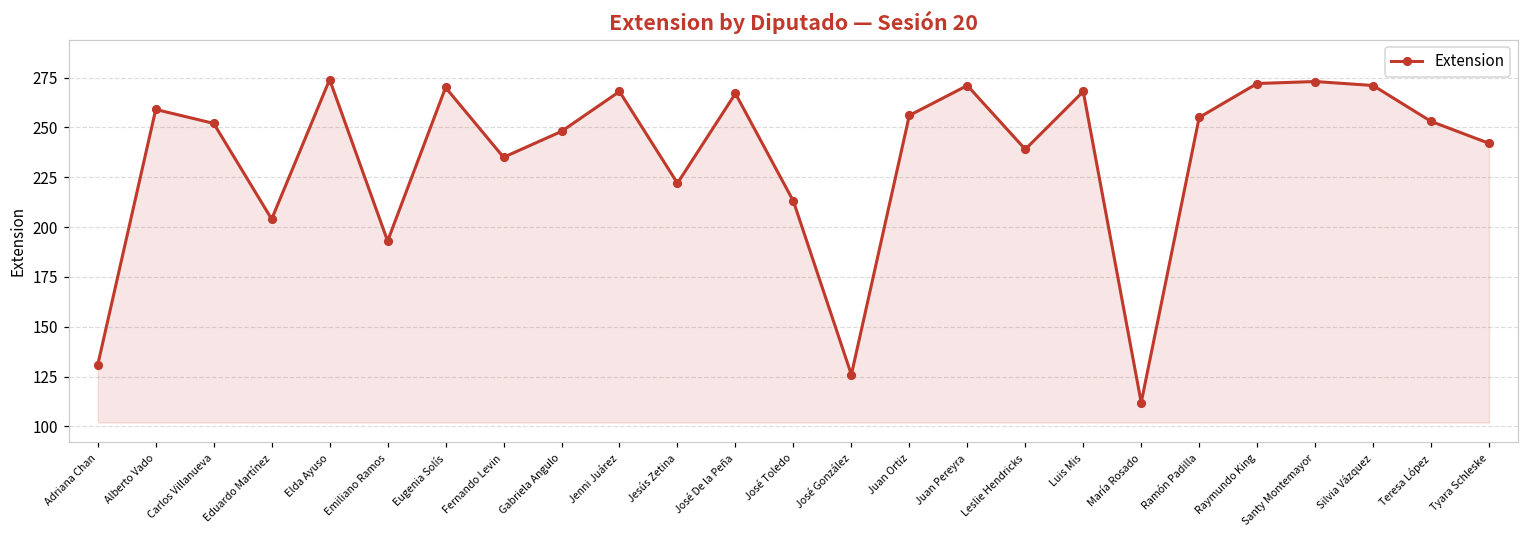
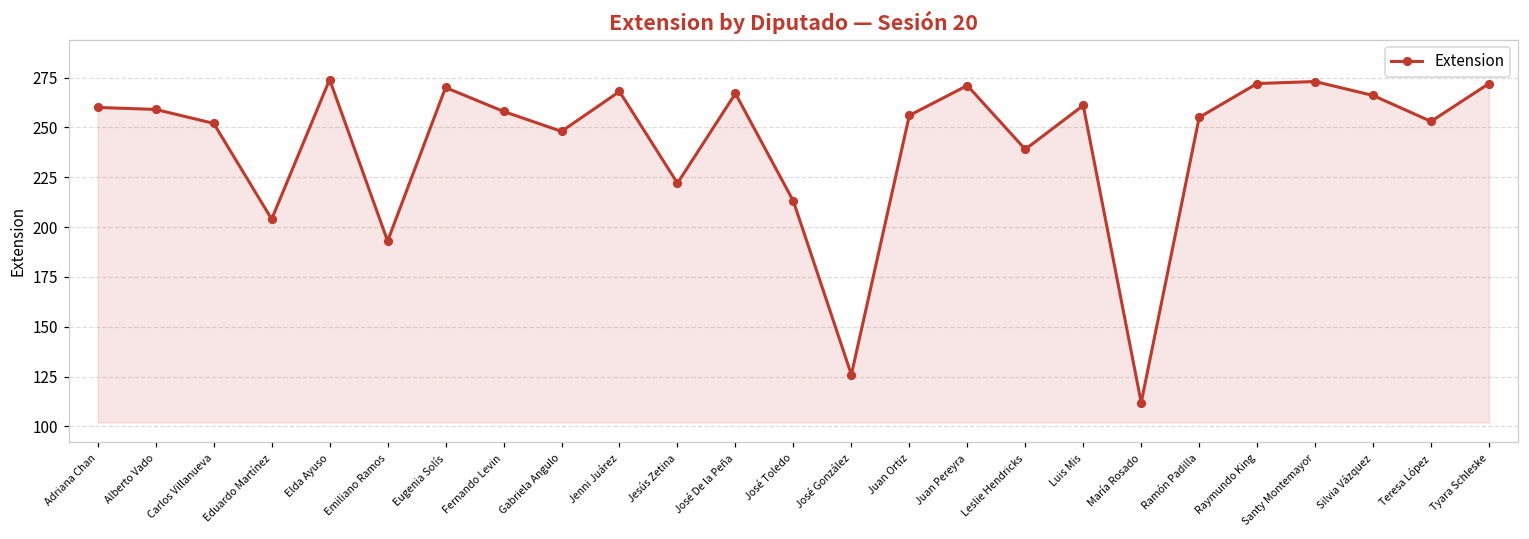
Adriana Chan: 131 -> 260
Fernando Levin: 235 -> 258
Luis Mis: 268 -> 261
Silvia Vázquez: 271 -> 266
Tyara Schleske: 242 -> 272
